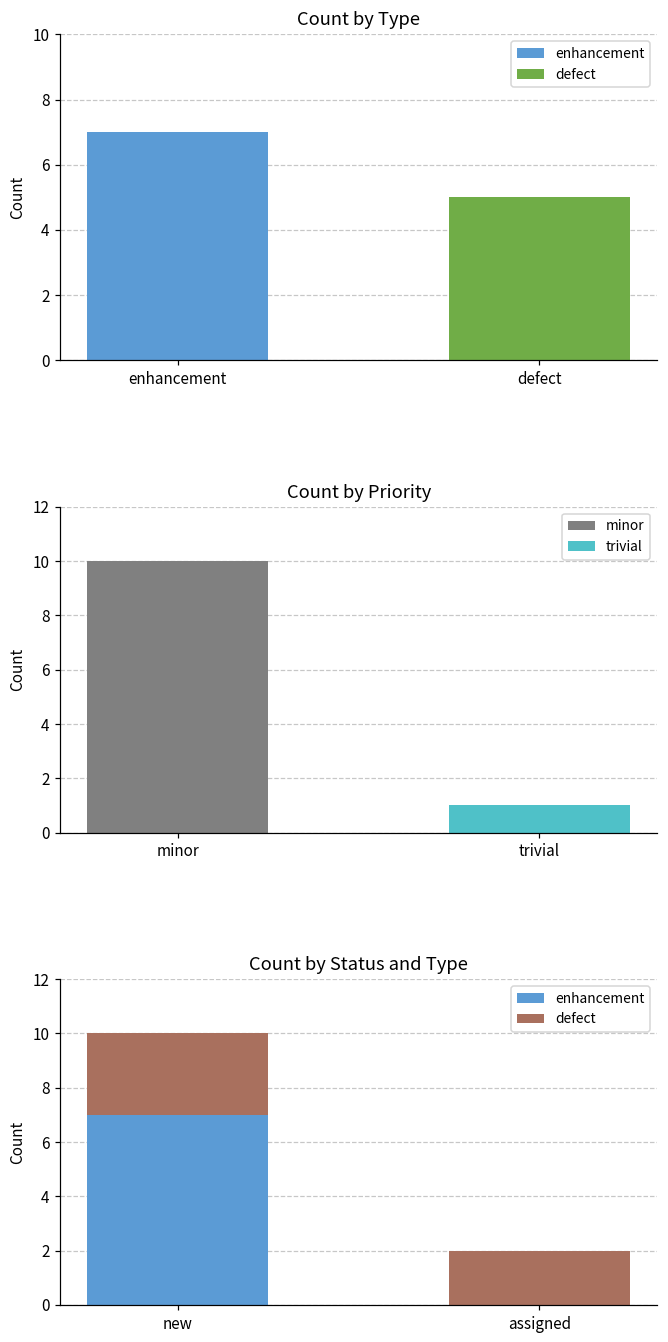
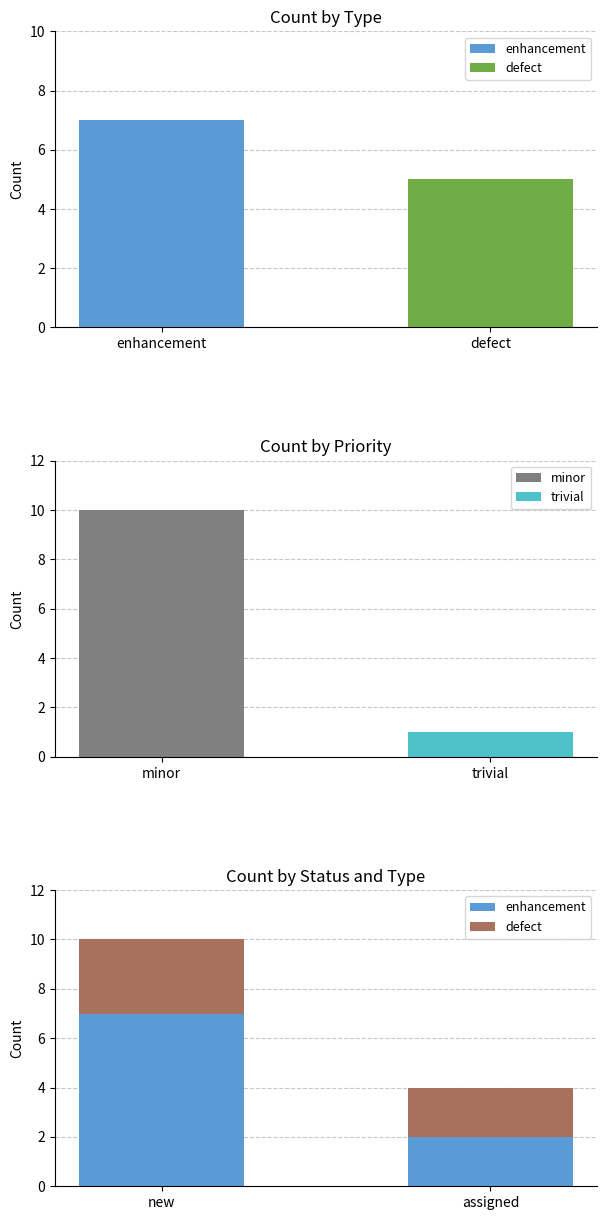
Count by Status and Type, enhancement, assigned: 0 -> 2
